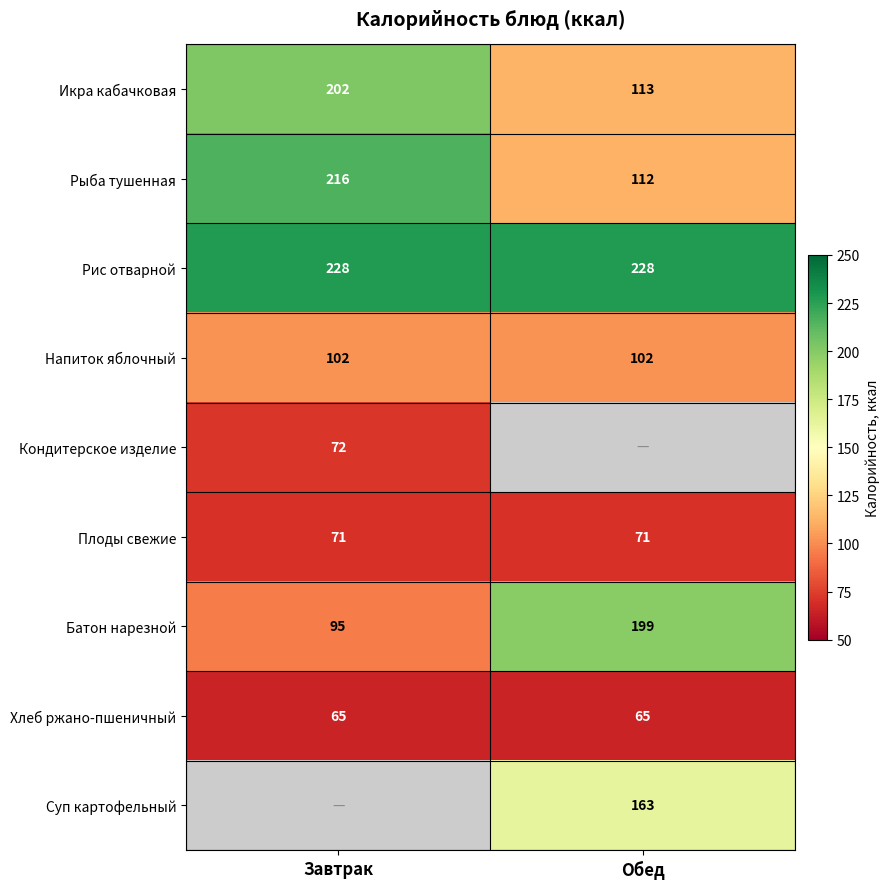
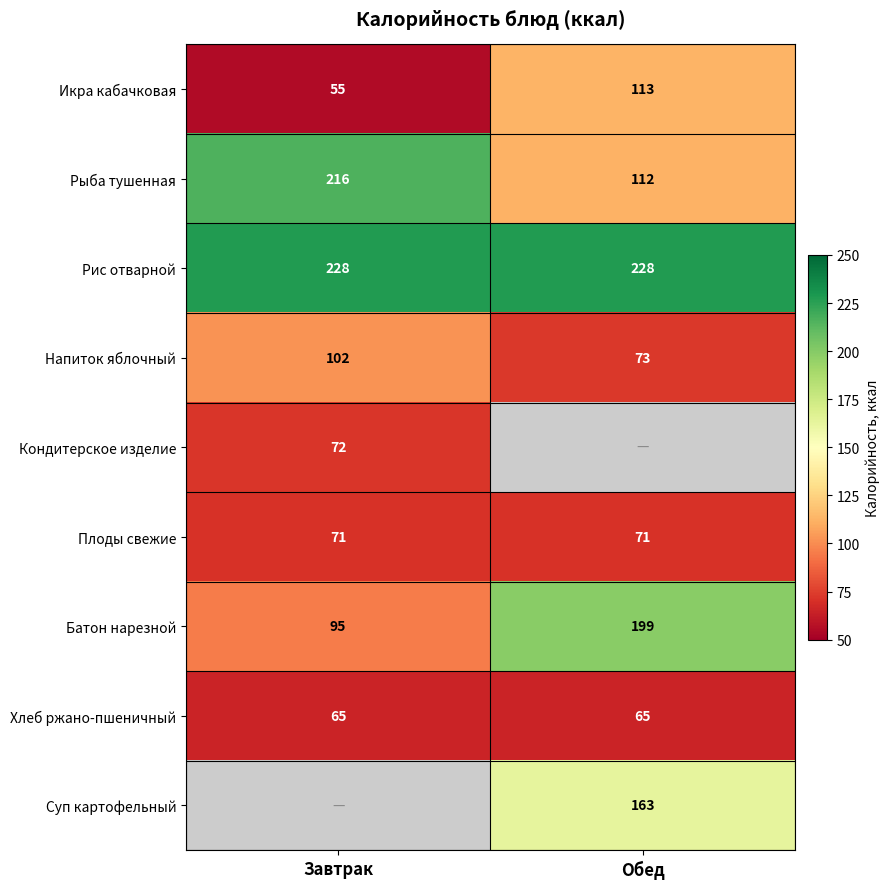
Икра кабачковая, Завтрак: 202 -> 55
Напиток яблочный, Обед: 102 -> 73
